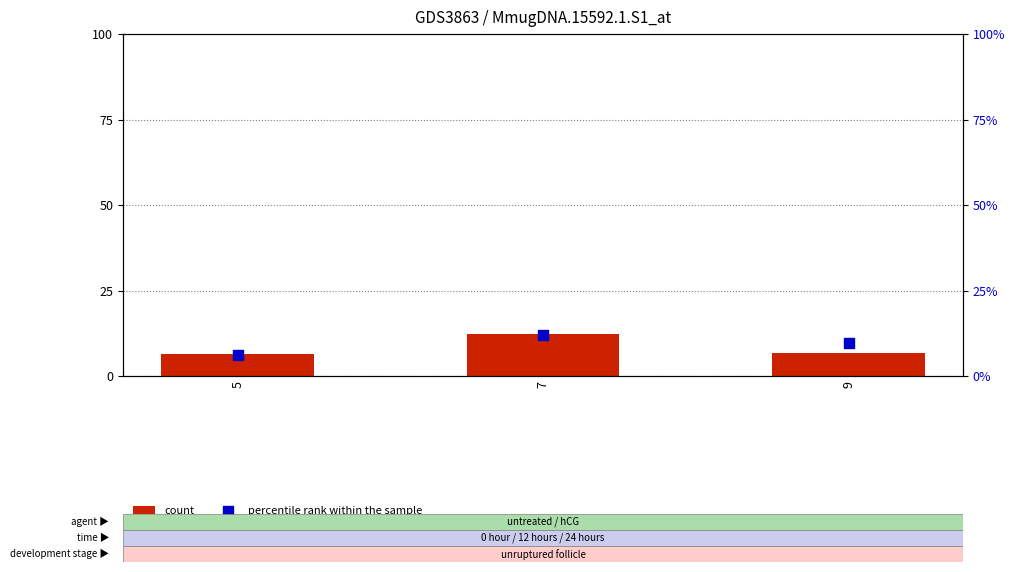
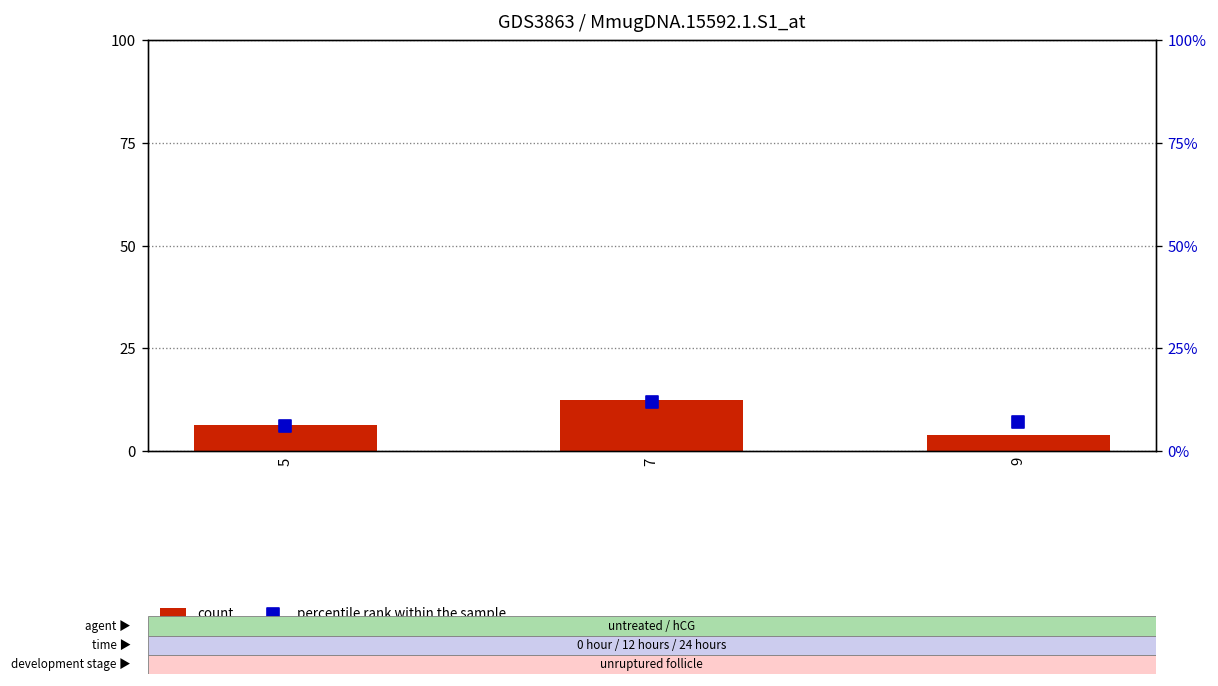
count, 9: 7 -> 4
percentile rank within the sample, 9: 10% -> 7%
